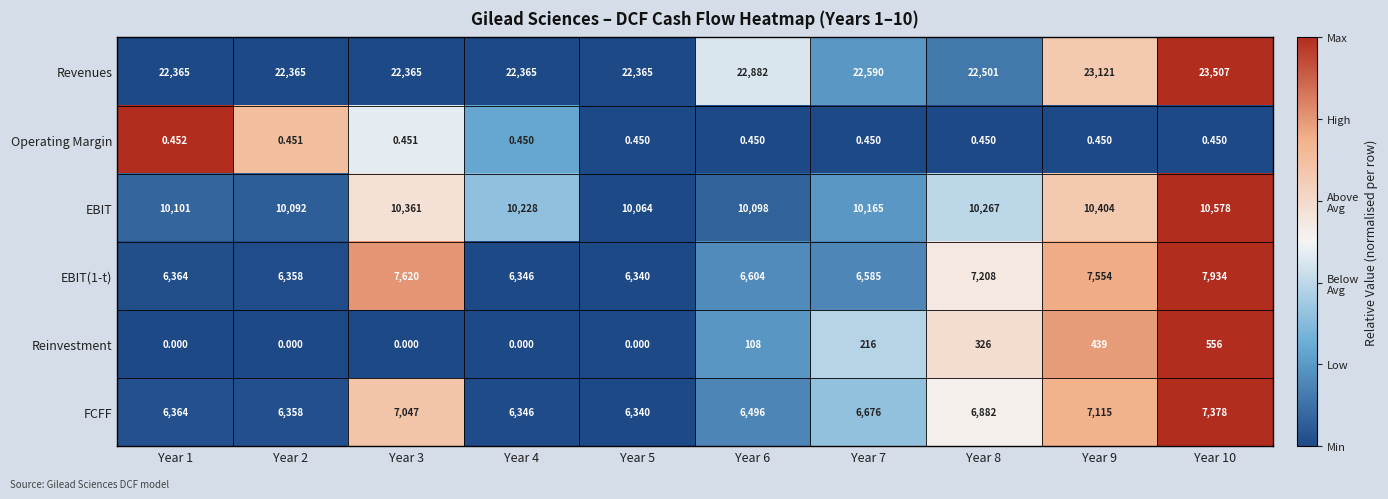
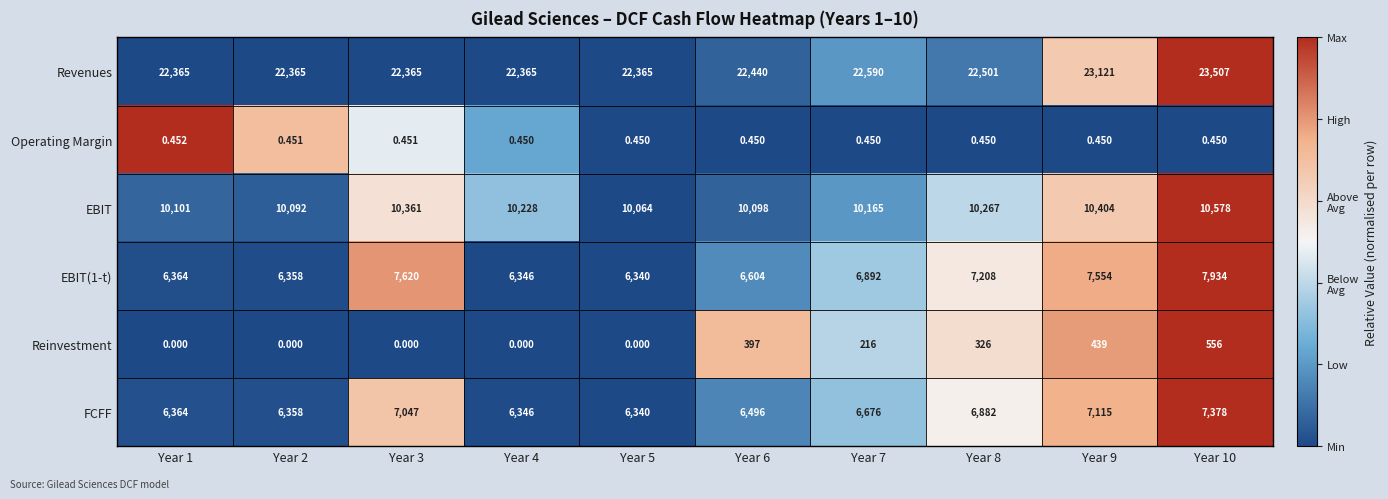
Revenues, Year 6: 22,882 -> 22,440
EBIT(1-t), Year 7: 6,585 -> 6,892
Reinvestment, Year 6: 108 -> 397
